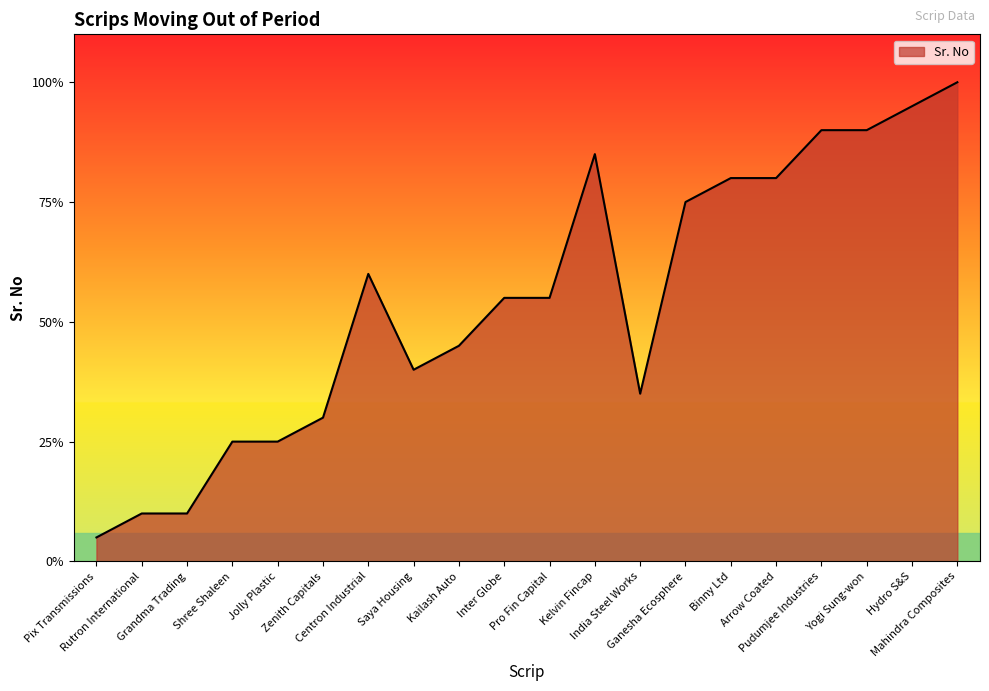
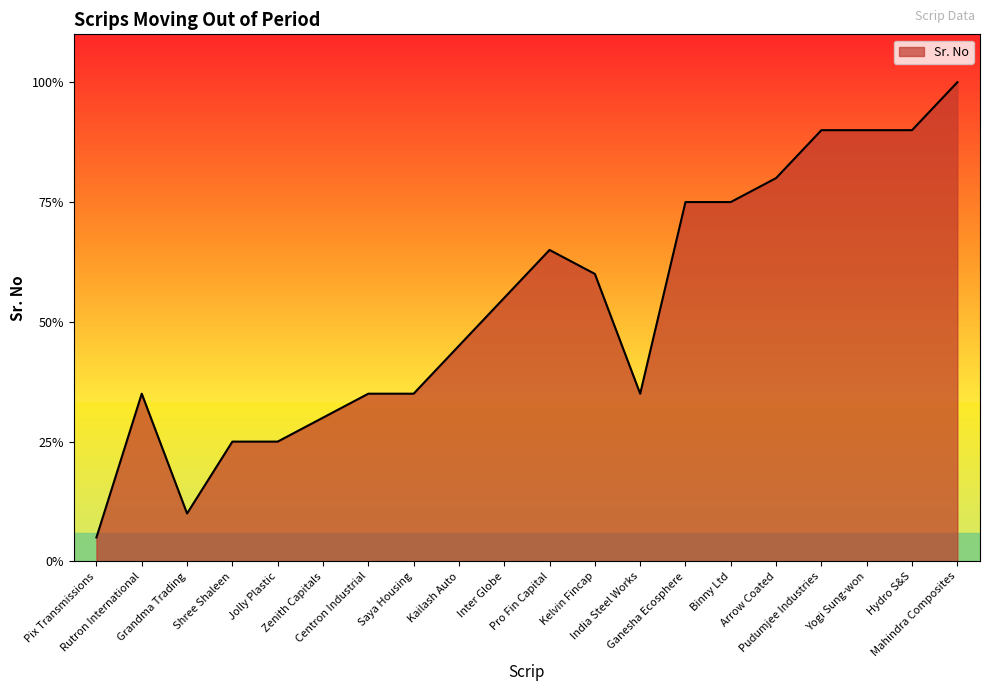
Rutron International: 10% -> 35%
Centron Industrial: 60% -> 35%
Saya Housing: 40% -> 35%
Pro Fin Capital: 55% -> 65%
Kelvin Fincap: 85% -> 60%
Binny Ltd: 80% -> 75%
Hydro S&S: 95% -> 90%
